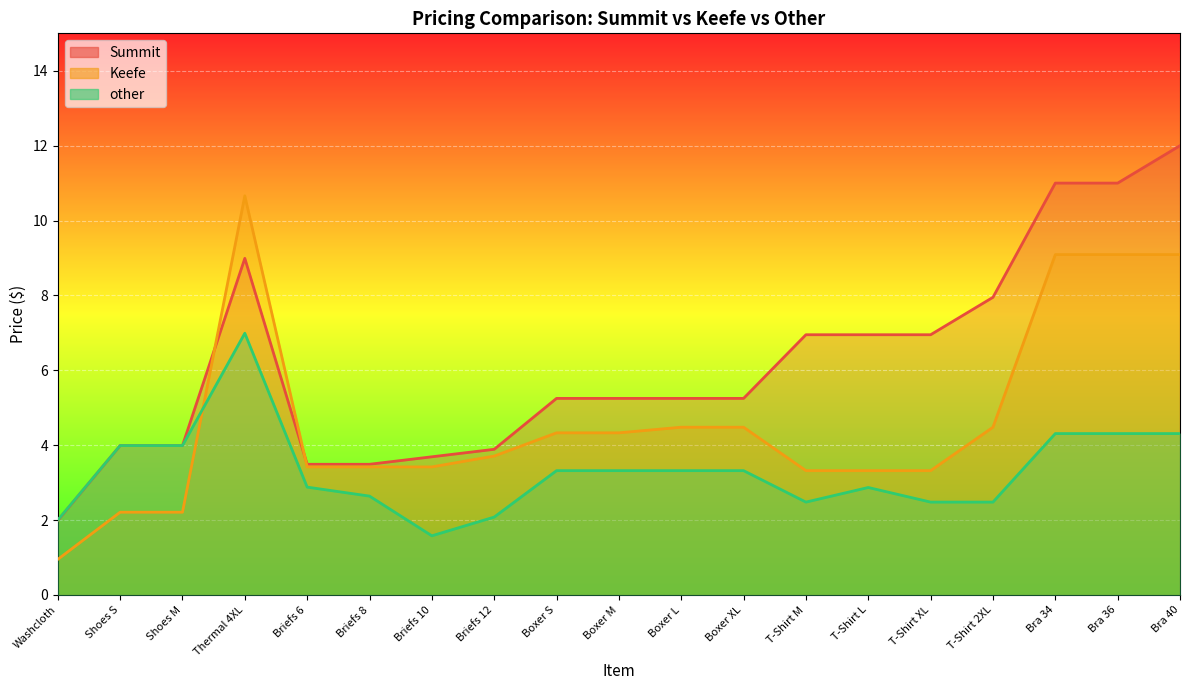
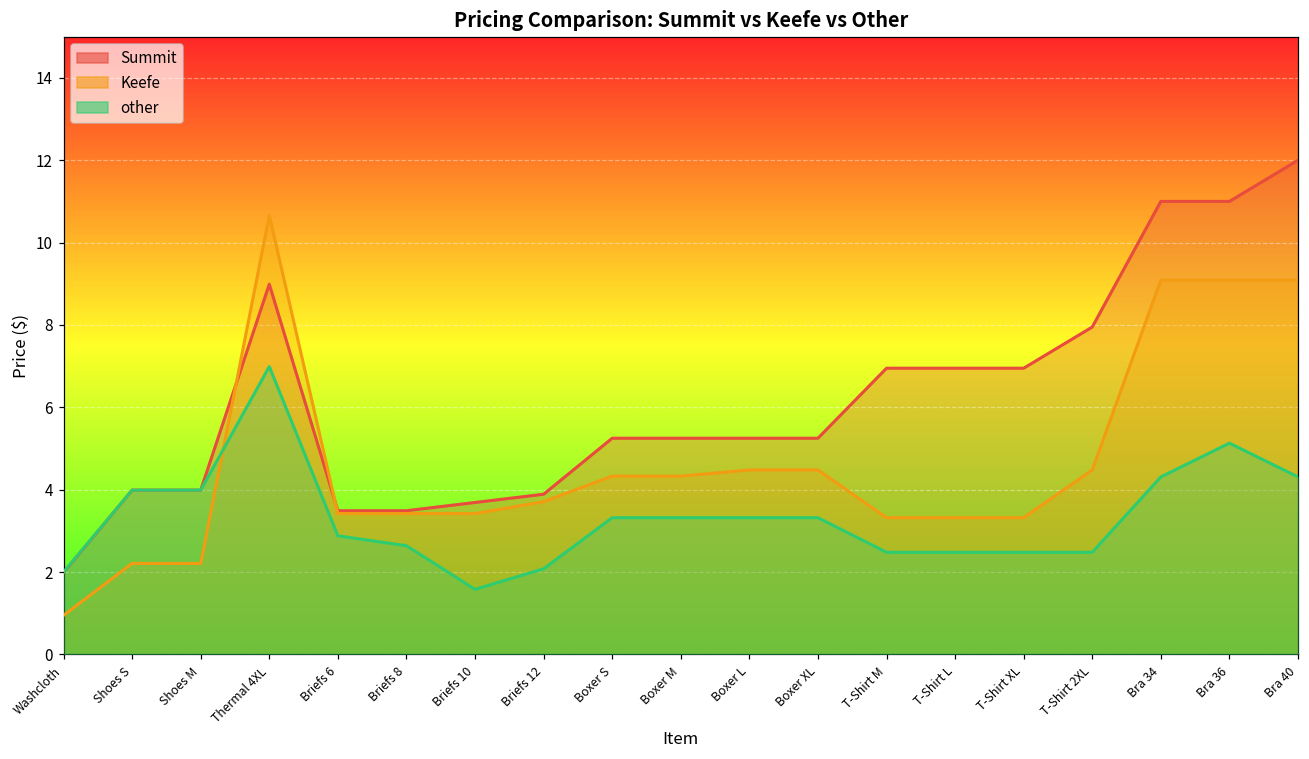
other, T-Shirt L: 2.9 -> 2.5
other, Bra 36: 4.3 -> 5.1
